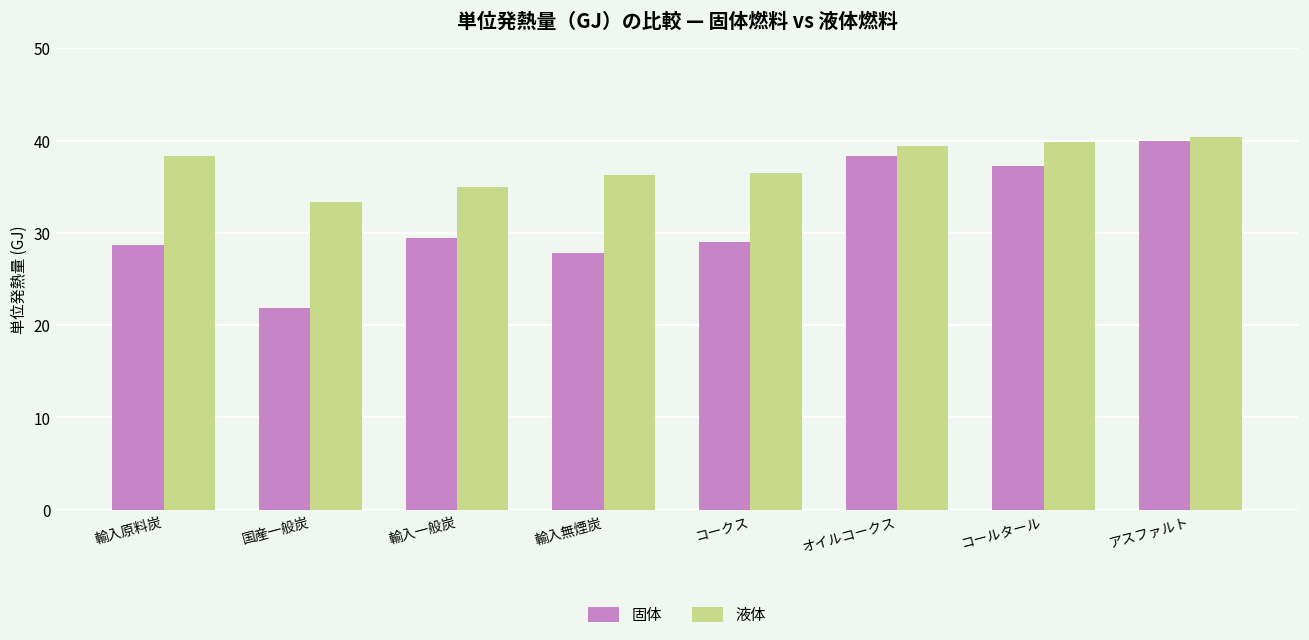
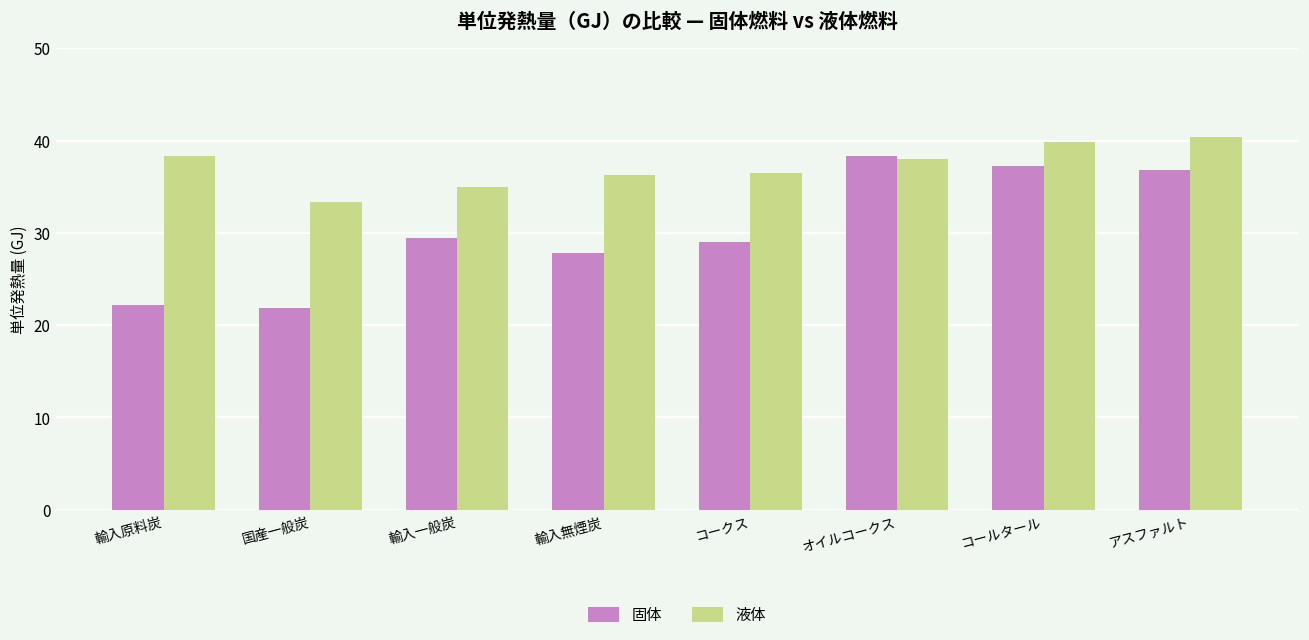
固体, 輸入原料炭: 29 -> 22
液体, オイルコークス: 39 -> 38
固体, アスファルト: 40 -> 37
